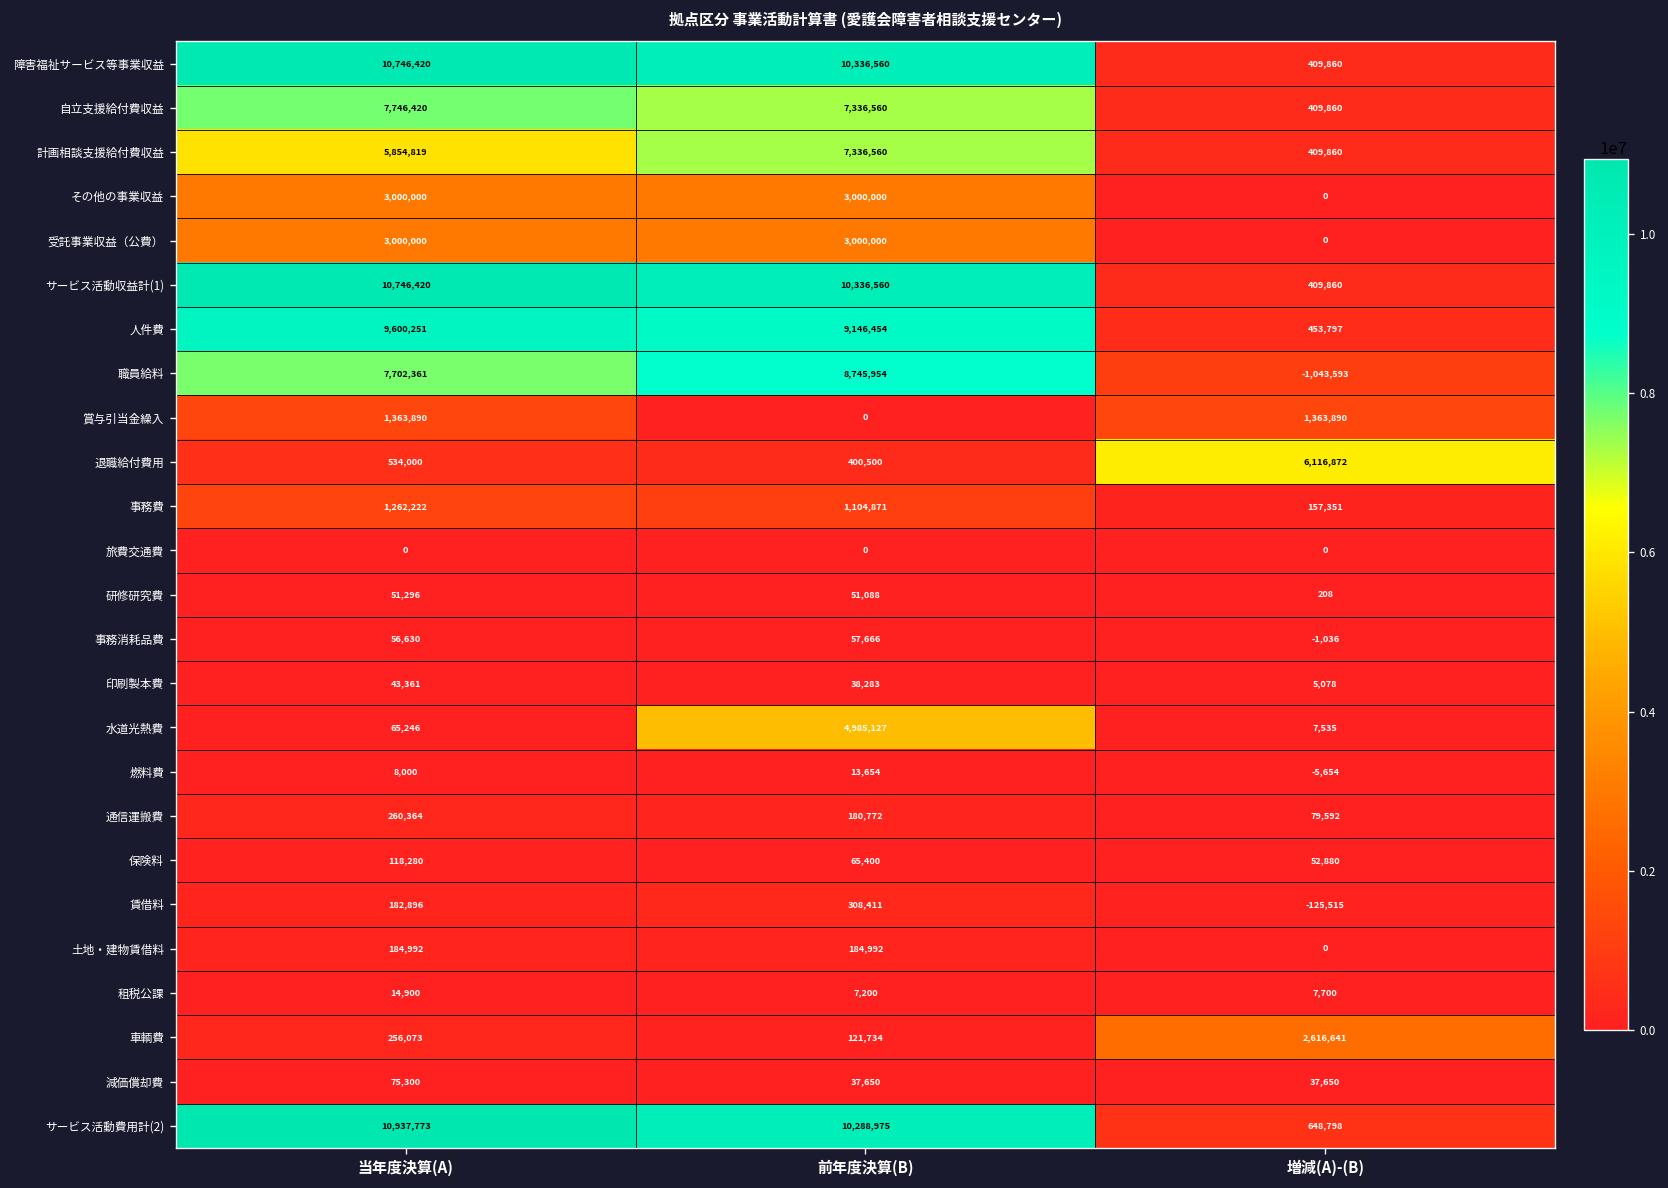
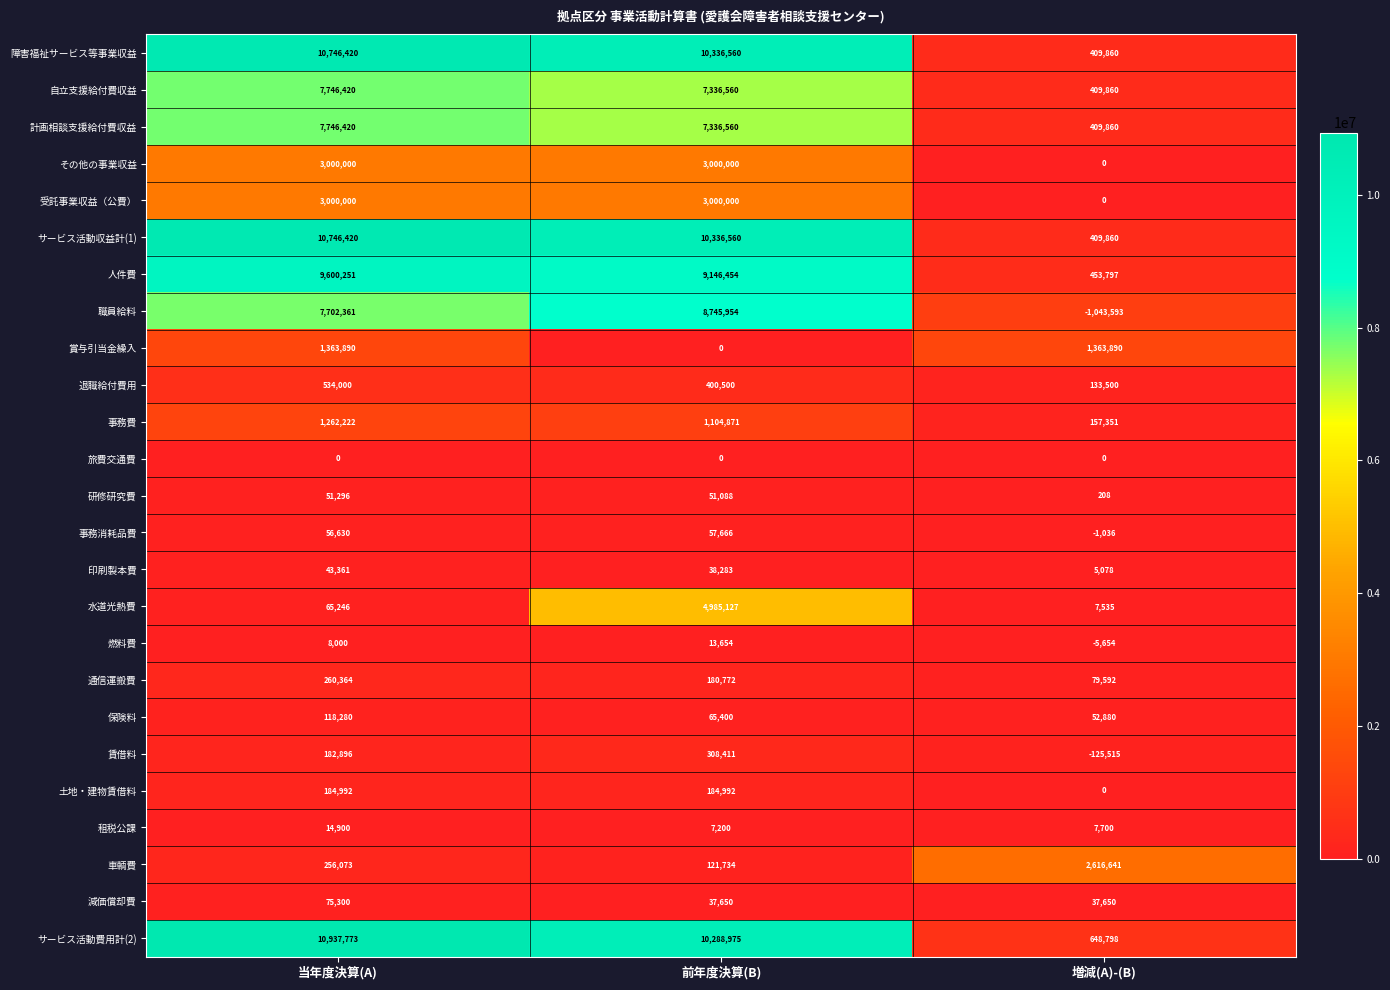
計画相談支援給付費収益, 当年度決算(A): 5,854,819 -> 7,746,420
退職給付費用, 増減(A)-(B): 6,116,872 -> 133,500
